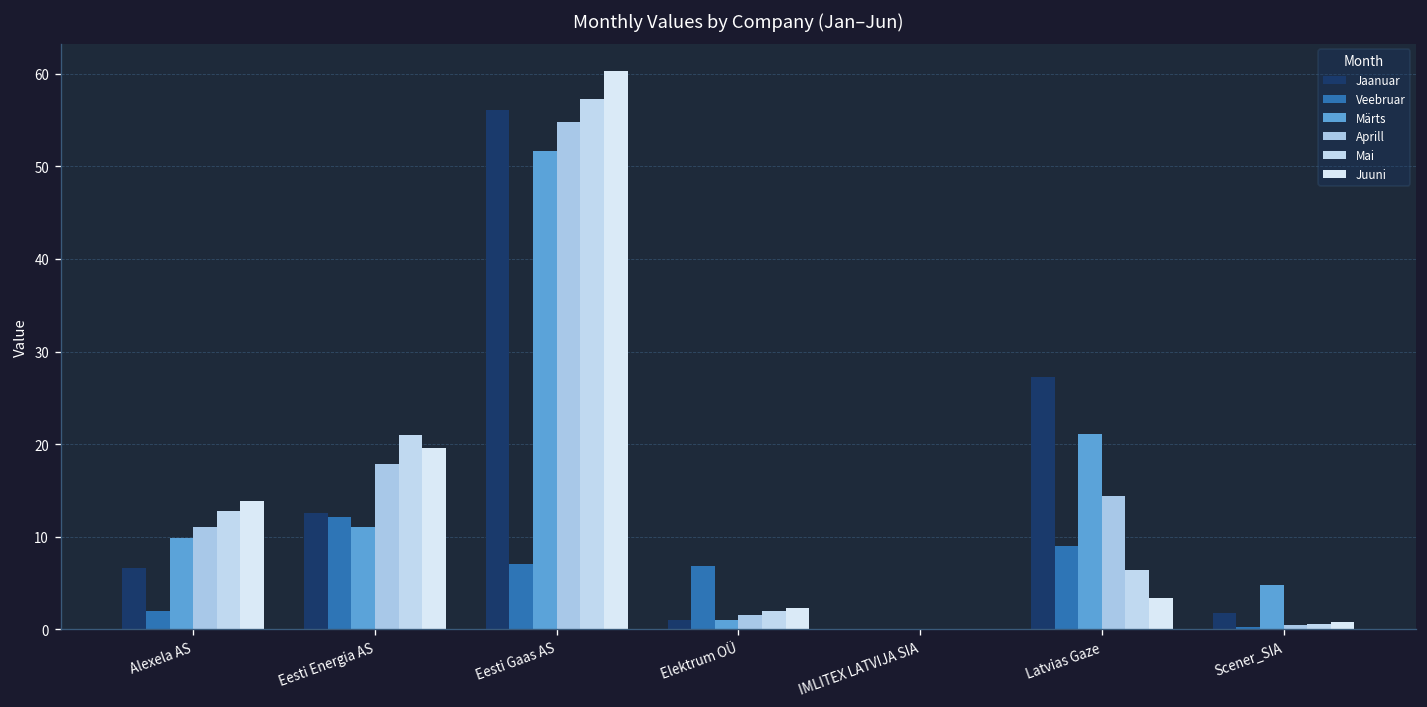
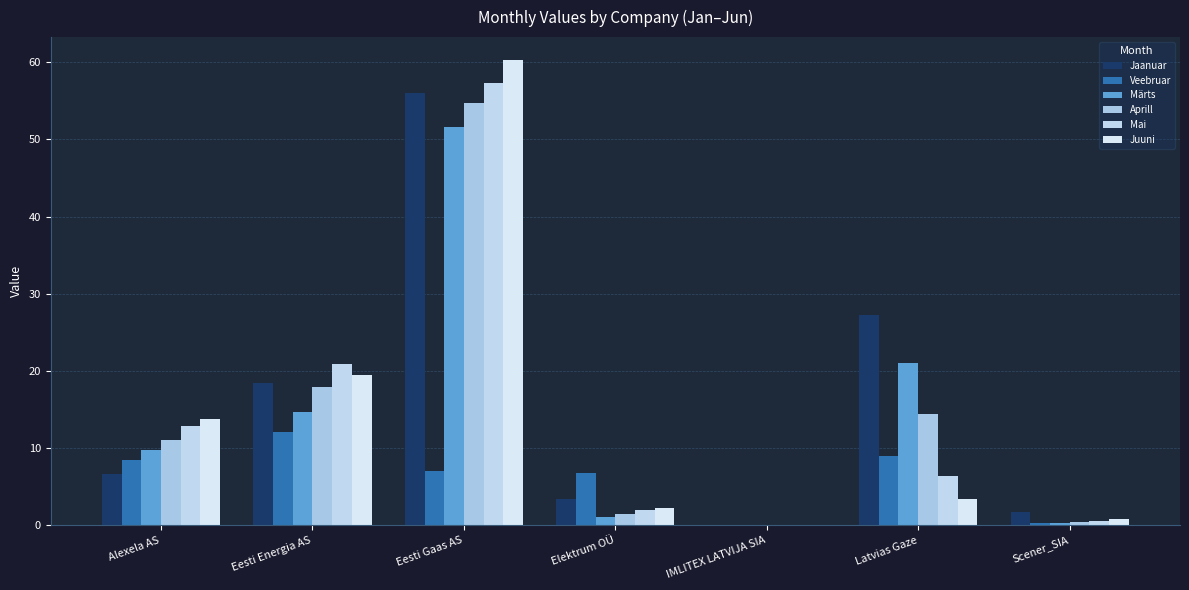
Veebruar, Alexela AS: 2 -> 8
Jaanuar, Eesti Energia AS: 13 -> 18
Märts, Eesti Energia AS: 11 -> 15
Jaanuar, Elektrum OÜ: 1 -> 3
Märts, Scener_SIA: 5 -> 0
